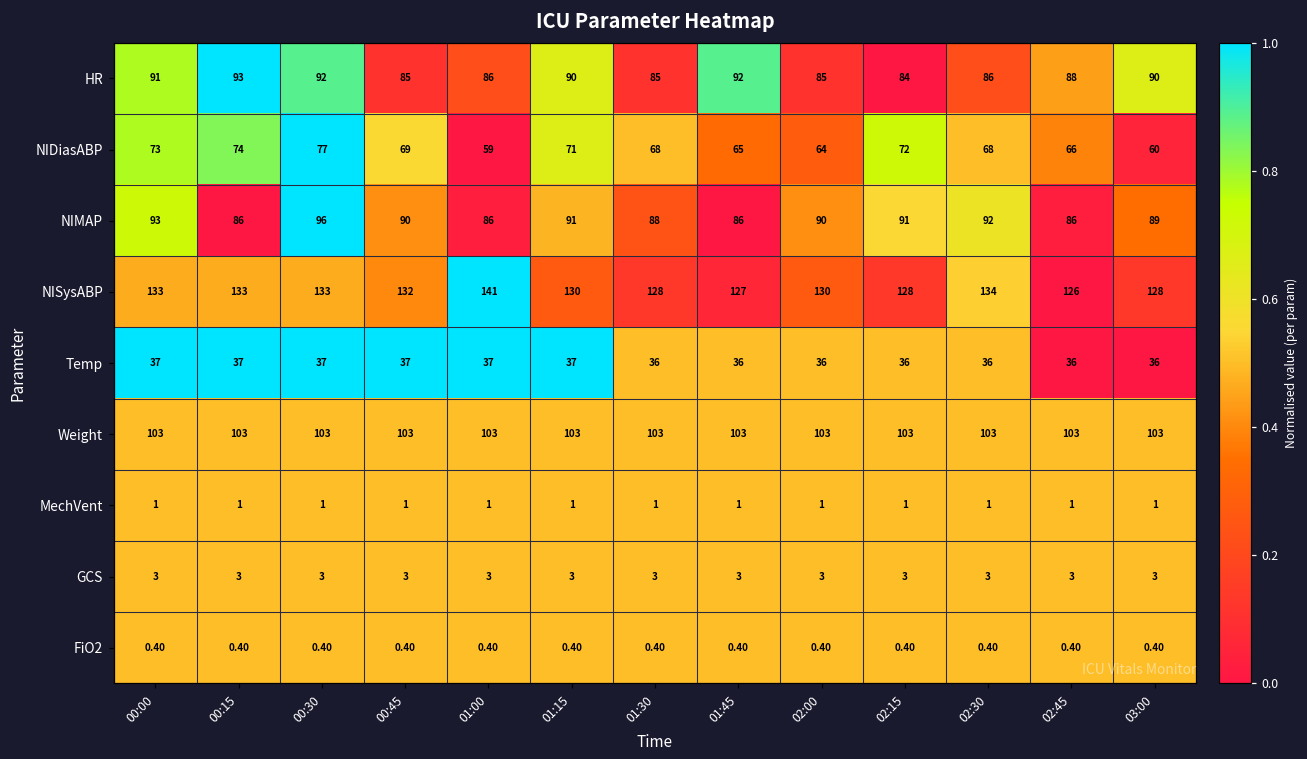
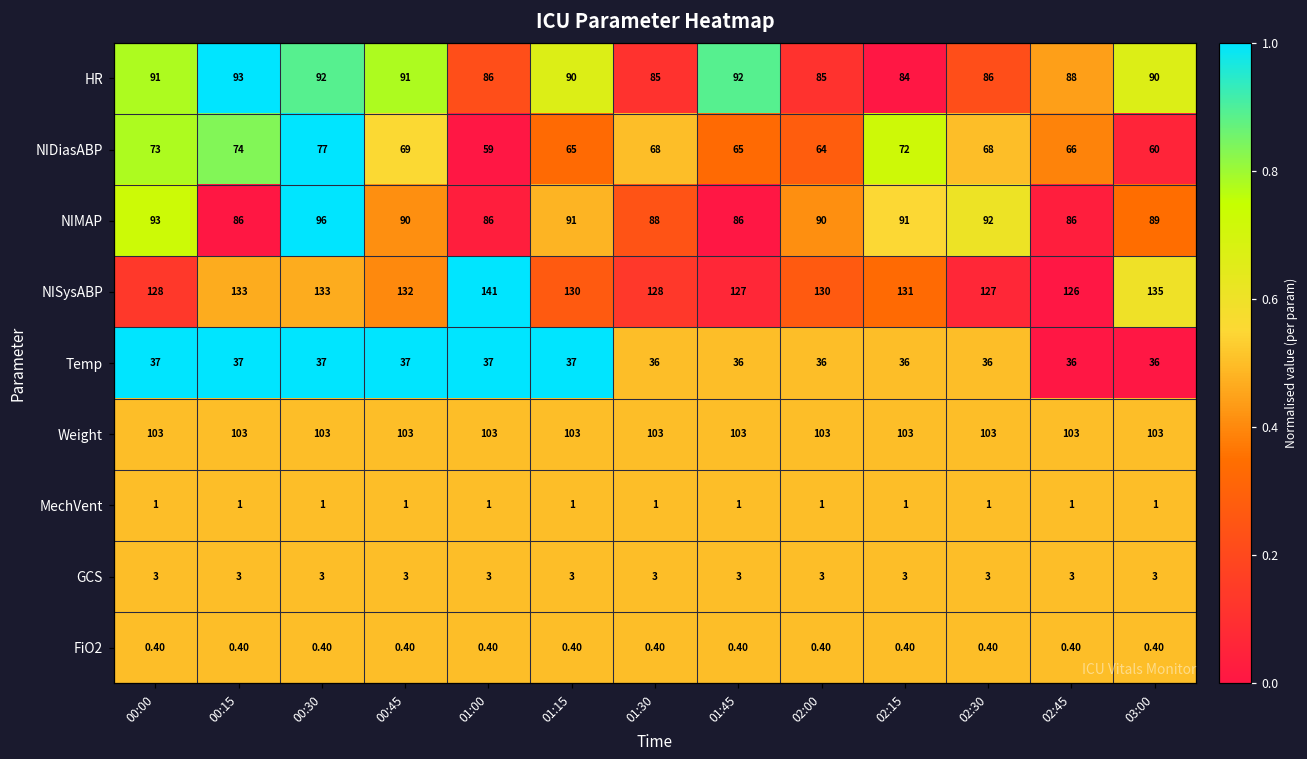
HR, 00:45: 85 -> 91
NIDiasABP, 01:15: 71 -> 65
NISysABP, 00:00: 133 -> 128
NISysABP, 02:15: 128 -> 131
NISysABP, 02:30: 134 -> 127
NISysABP, 03:00: 128 -> 135
